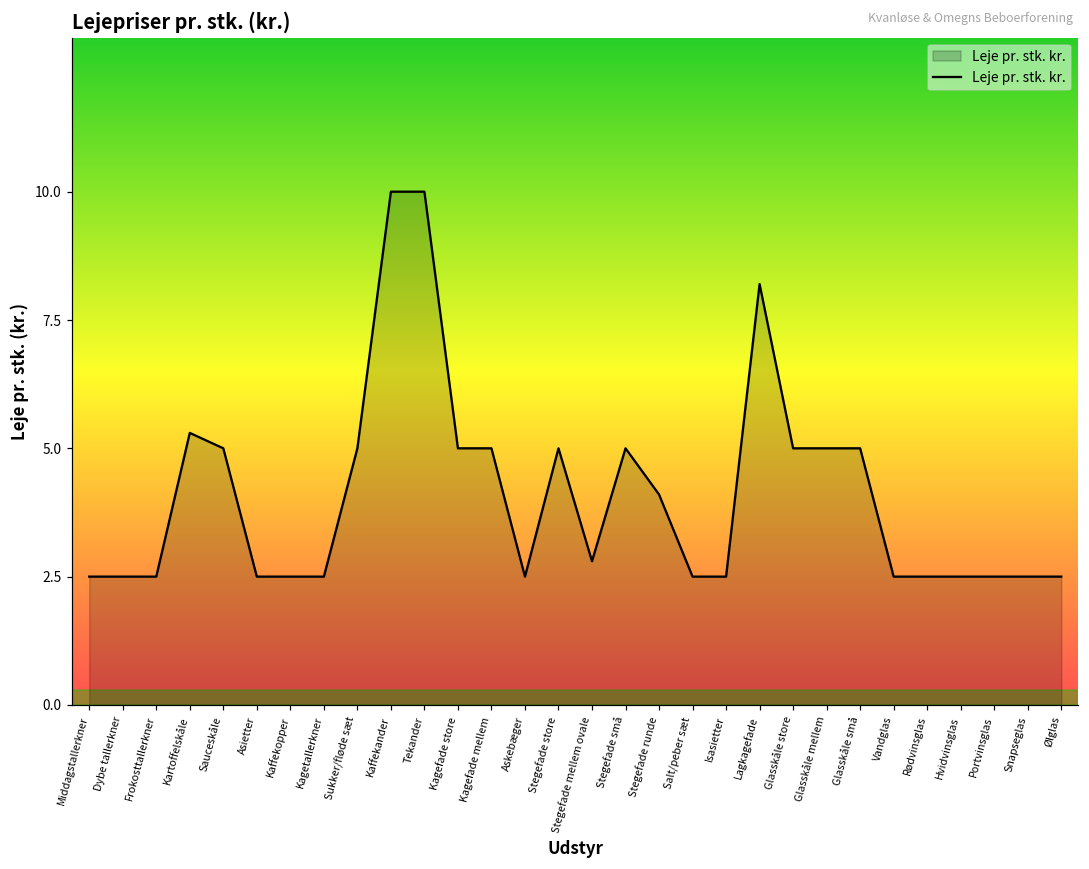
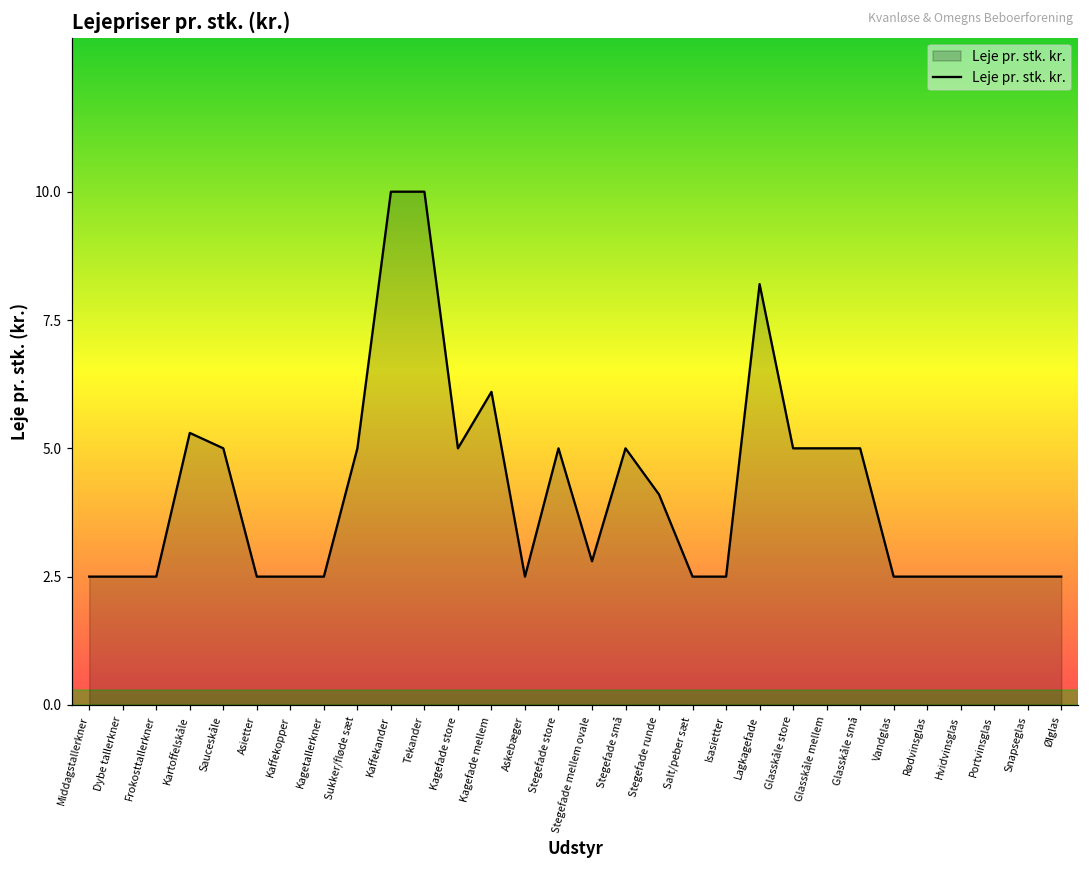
Kagefade mellem: 5.0 -> 6.1
